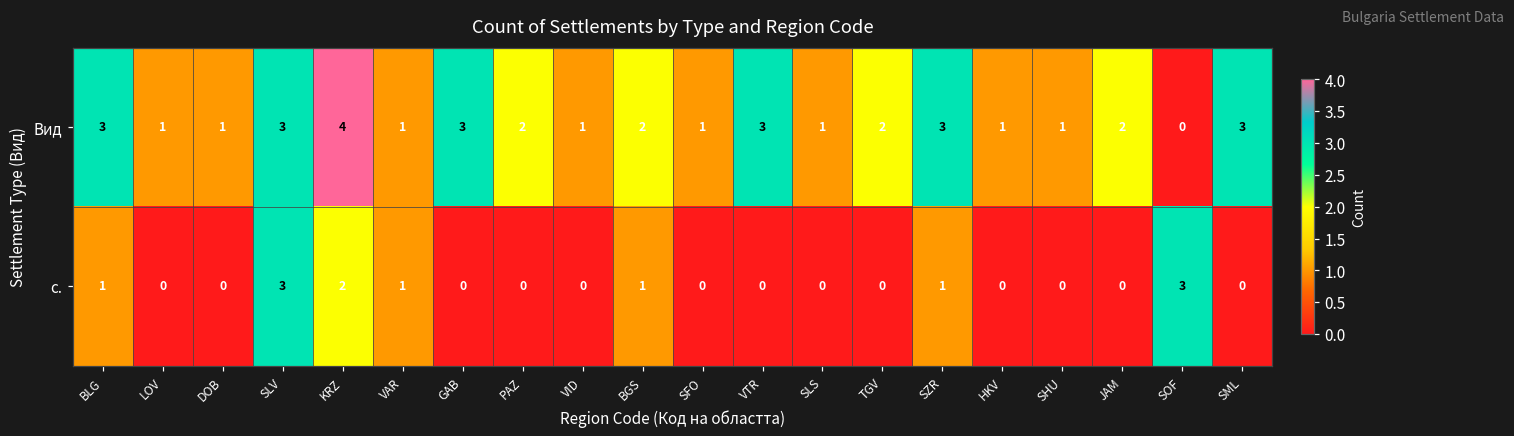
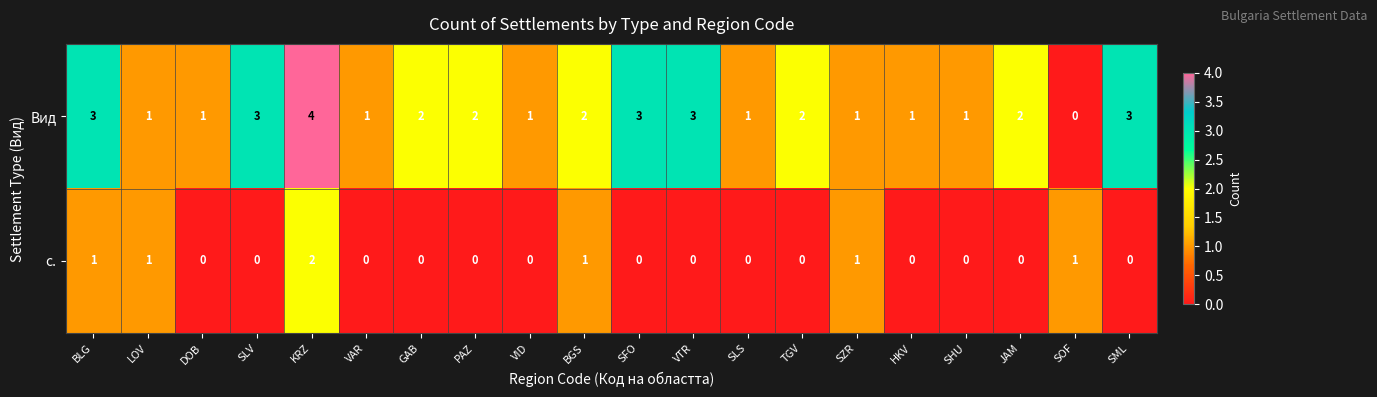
Вид, GAB: 3 -> 2
Вид, SFO: 1 -> 3
Вид, SZR: 3 -> 1
с., LOV: 0 -> 1
с., SLV: 3 -> 0
с., VAR: 1 -> 0
с., SOF: 3 -> 1
